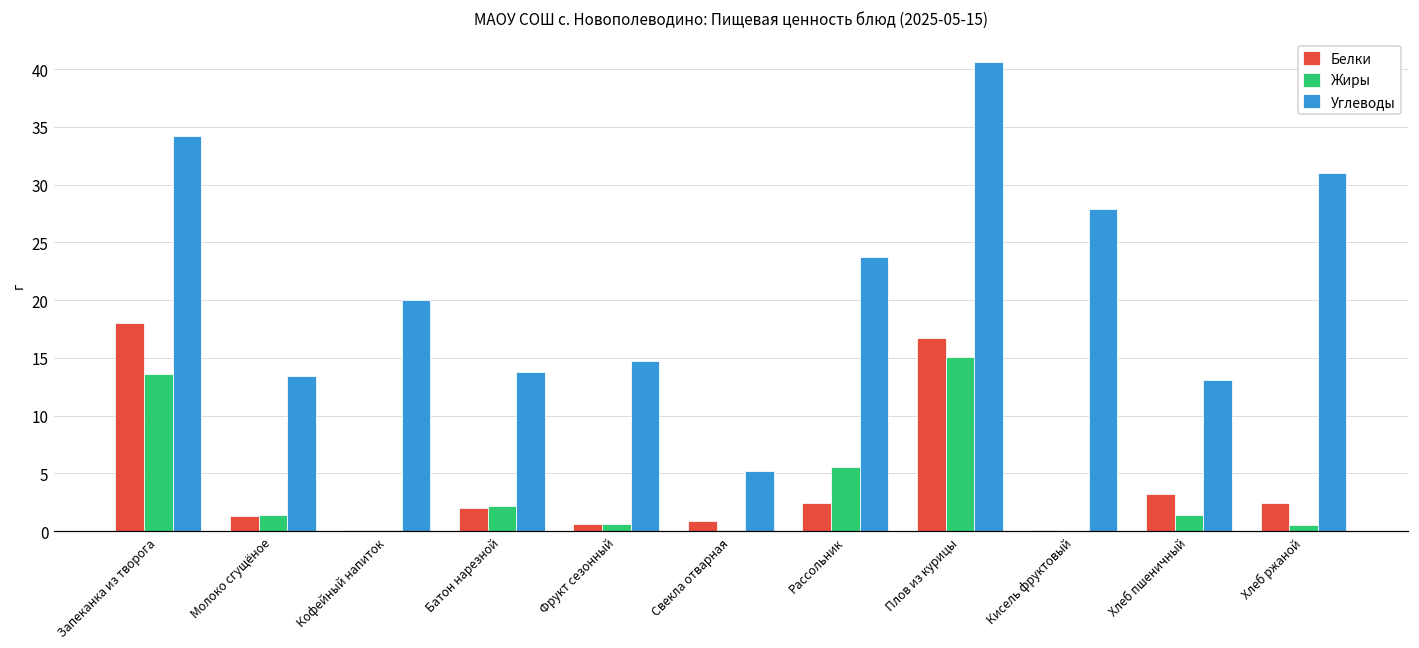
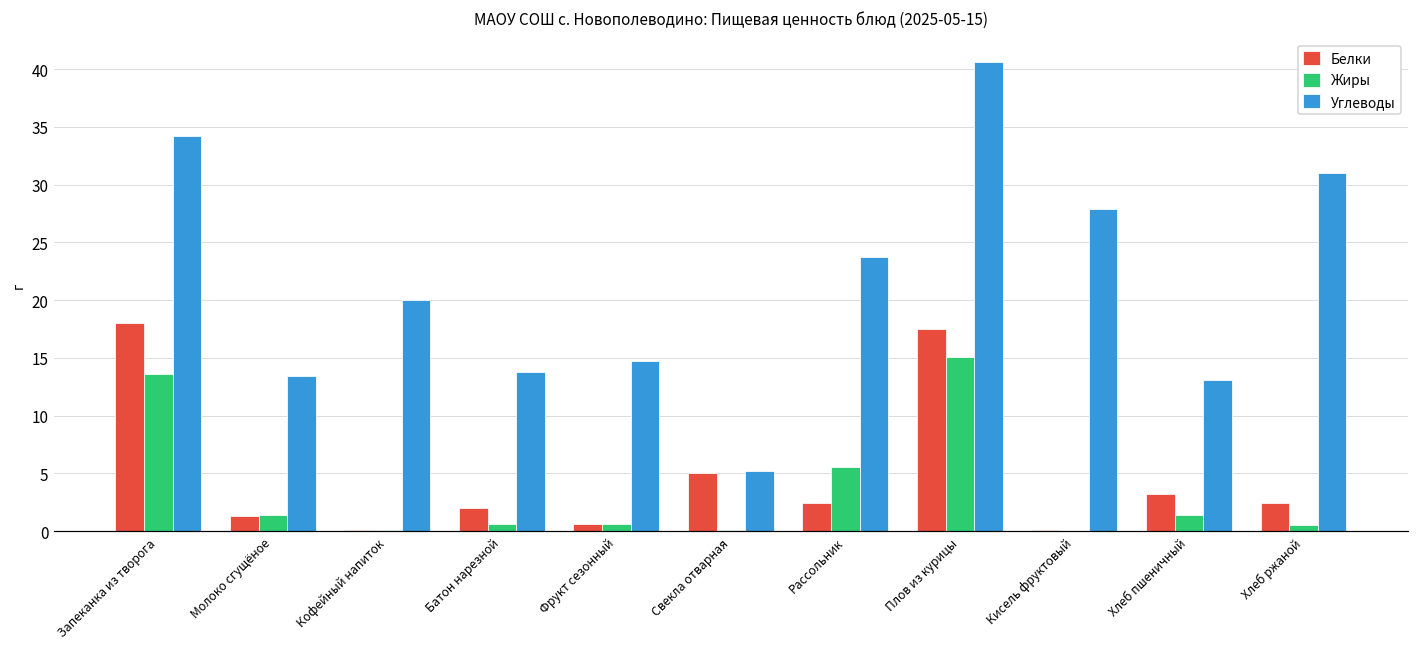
Жиры, Батон нарезной: 2.2 -> 0.6
Белки, Свекла отварная: 0.9 -> 5.0
Белки, Плов из курицы: 16.7 -> 17.5
